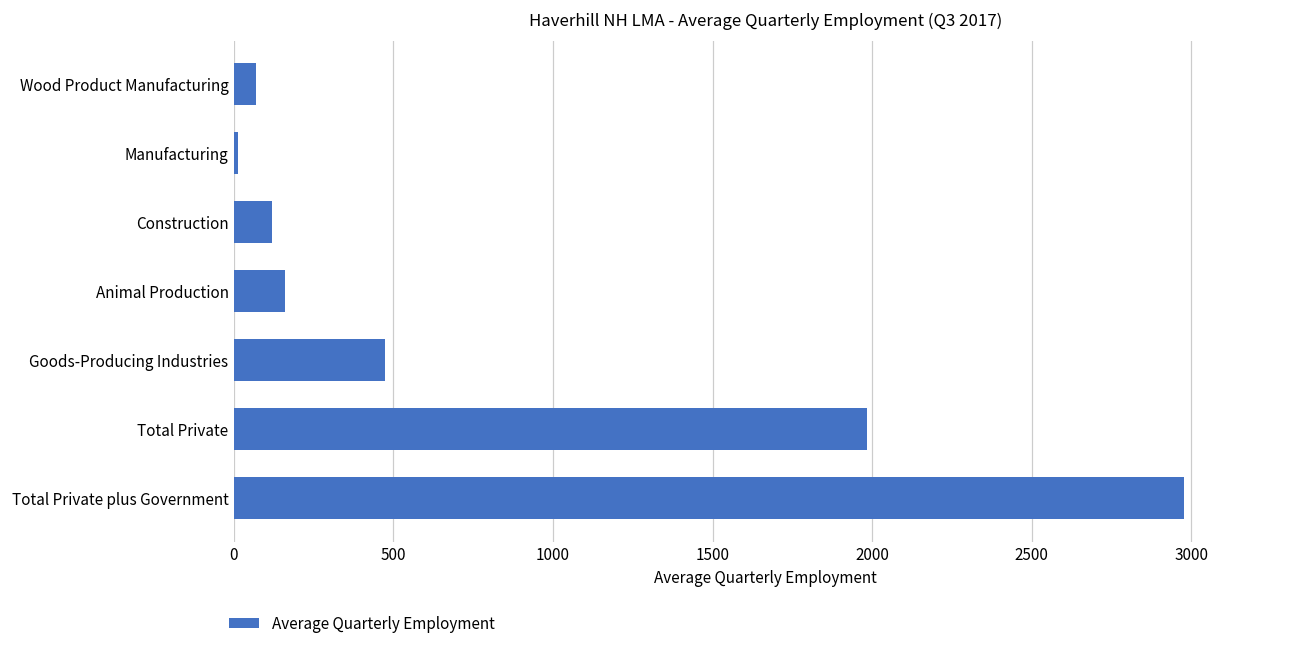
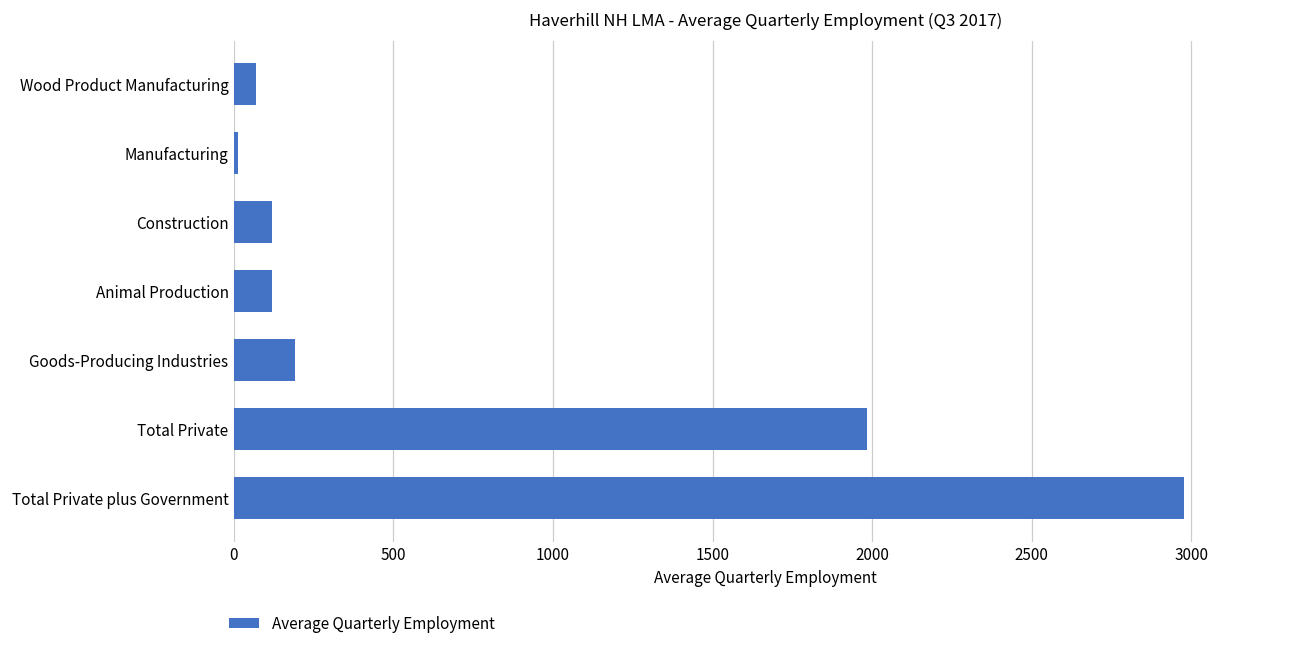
Animal Production: 160 -> 120
Goods-Producing Industries: 480 -> 190
